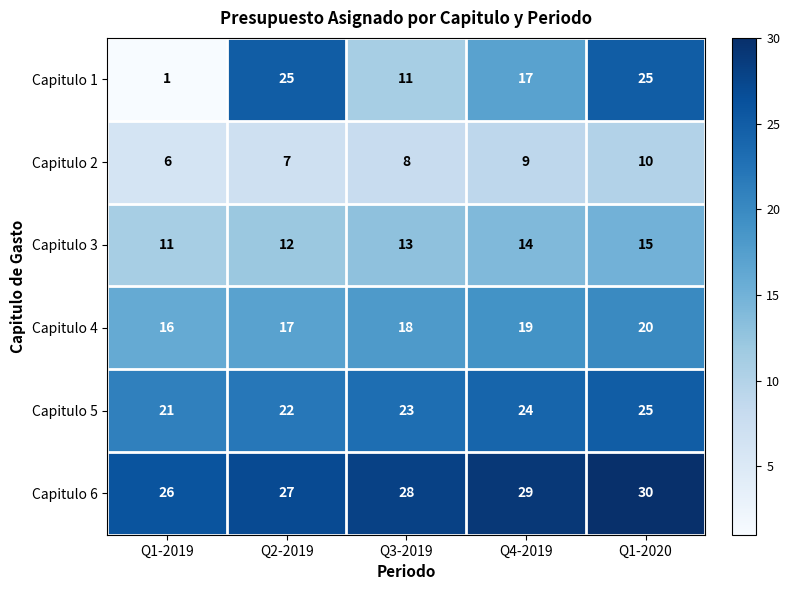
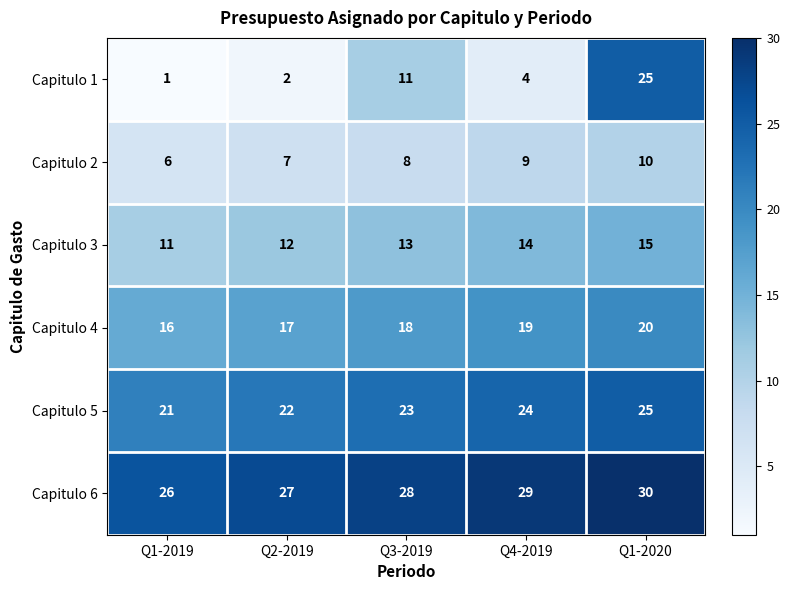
Capitulo 1, Q2-2019: 25 -> 2
Capitulo 1, Q4-2019: 17 -> 4
